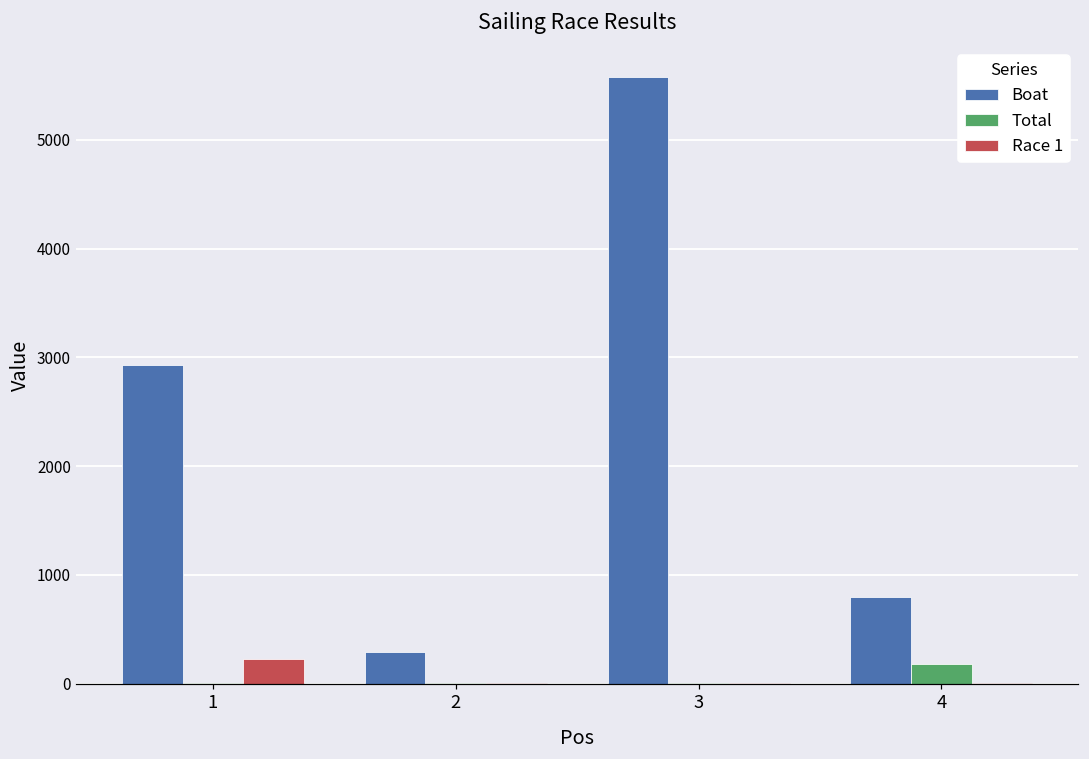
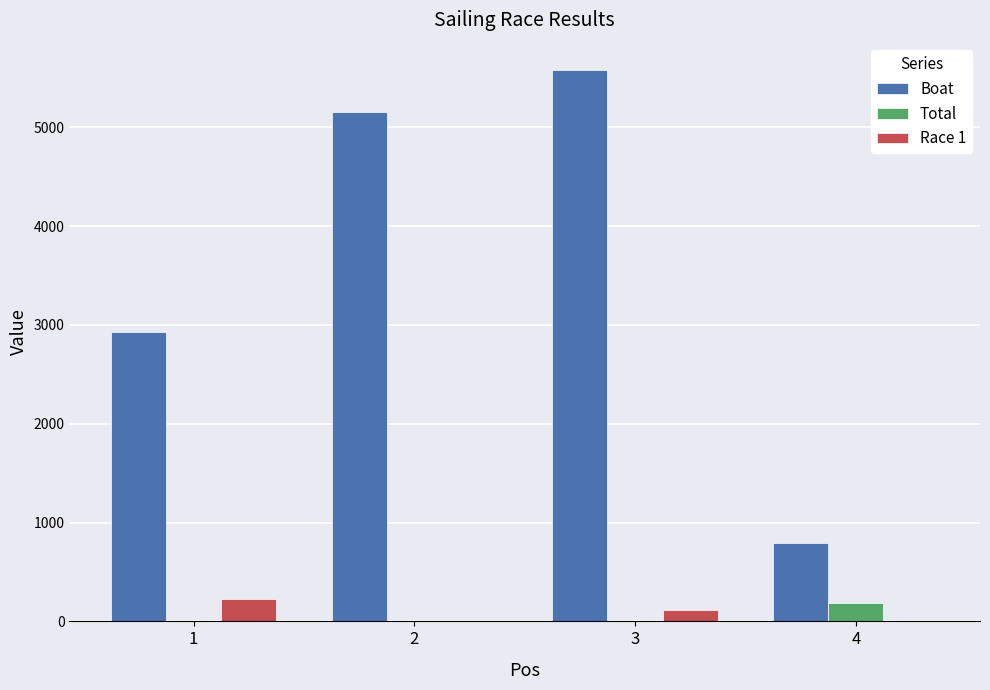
Boat, 2: 300 -> 5200
Race 1, 3: 0 -> 100
